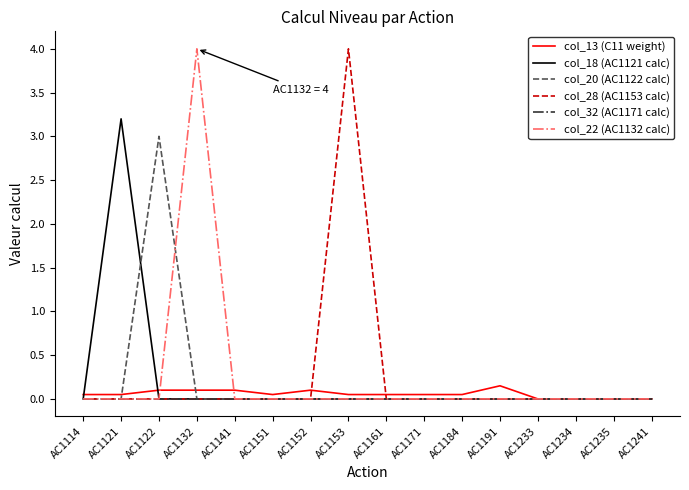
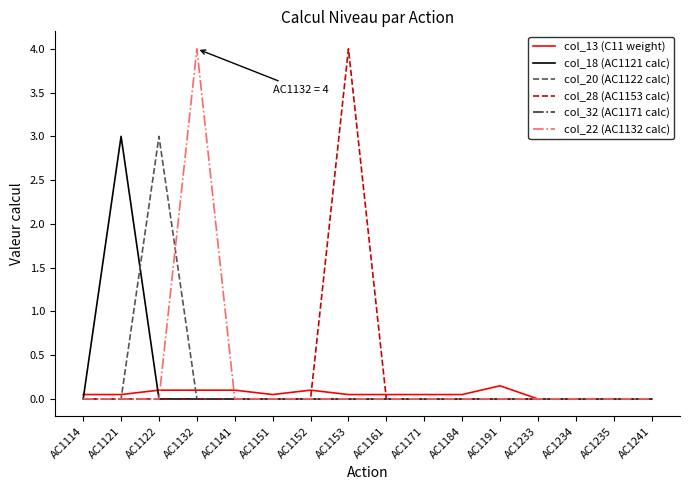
col_18 (AC1121 calc), AC1121: 3.2 -> 3.0
